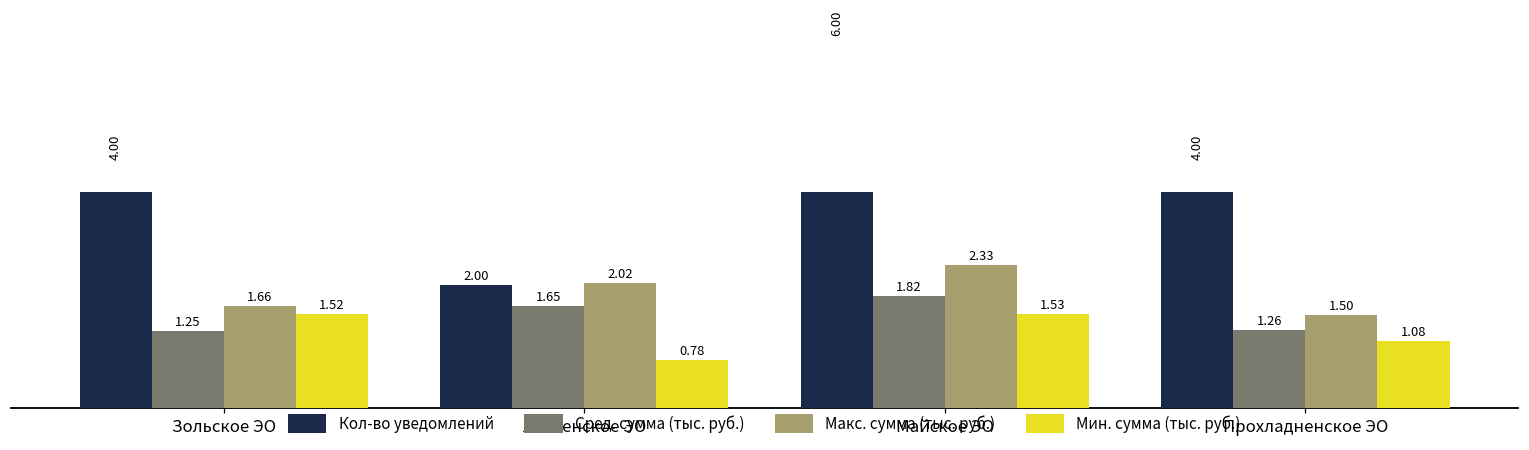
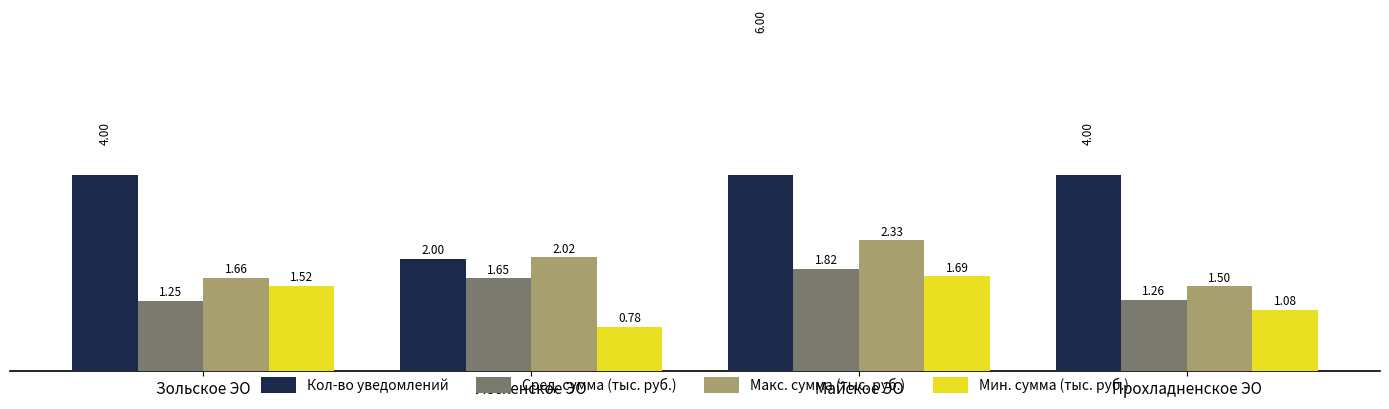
Мин. сумма (тыс. руб.), Майское ЭО: 1.53 -> 1.69
